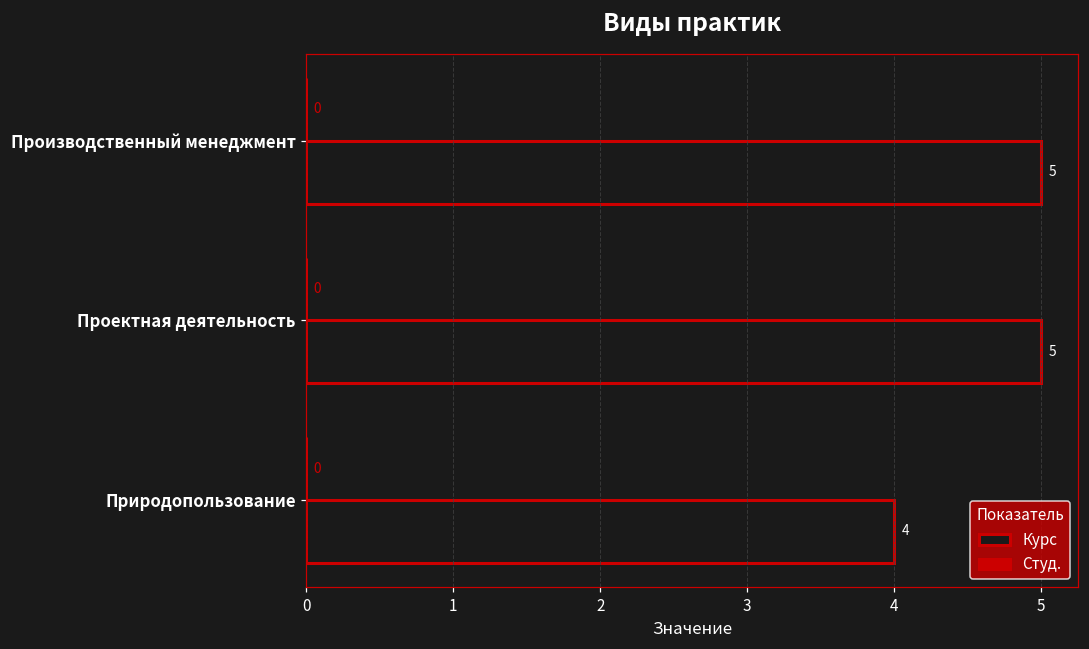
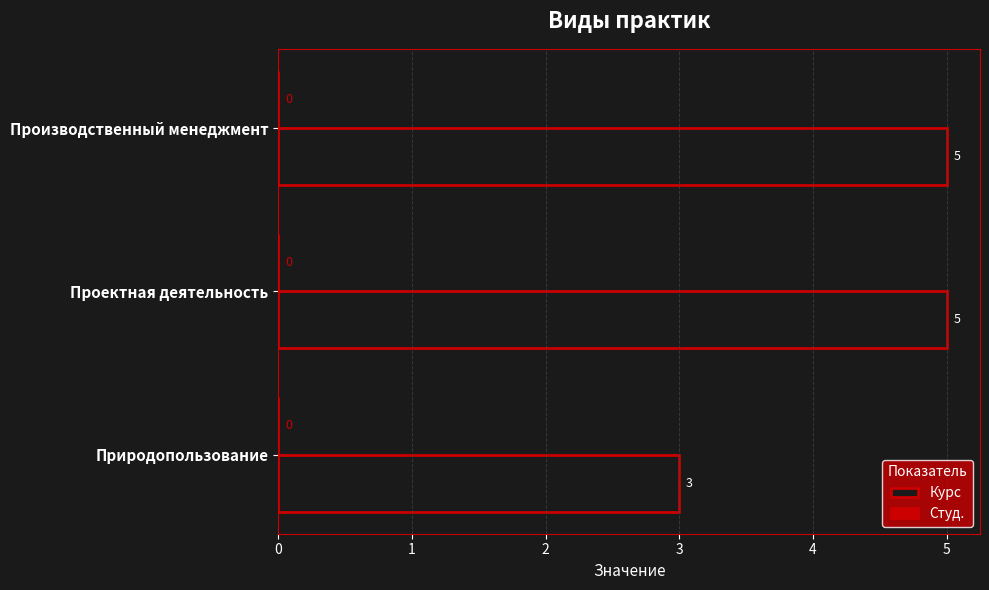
Курс, Природопользование: 4 -> 3
